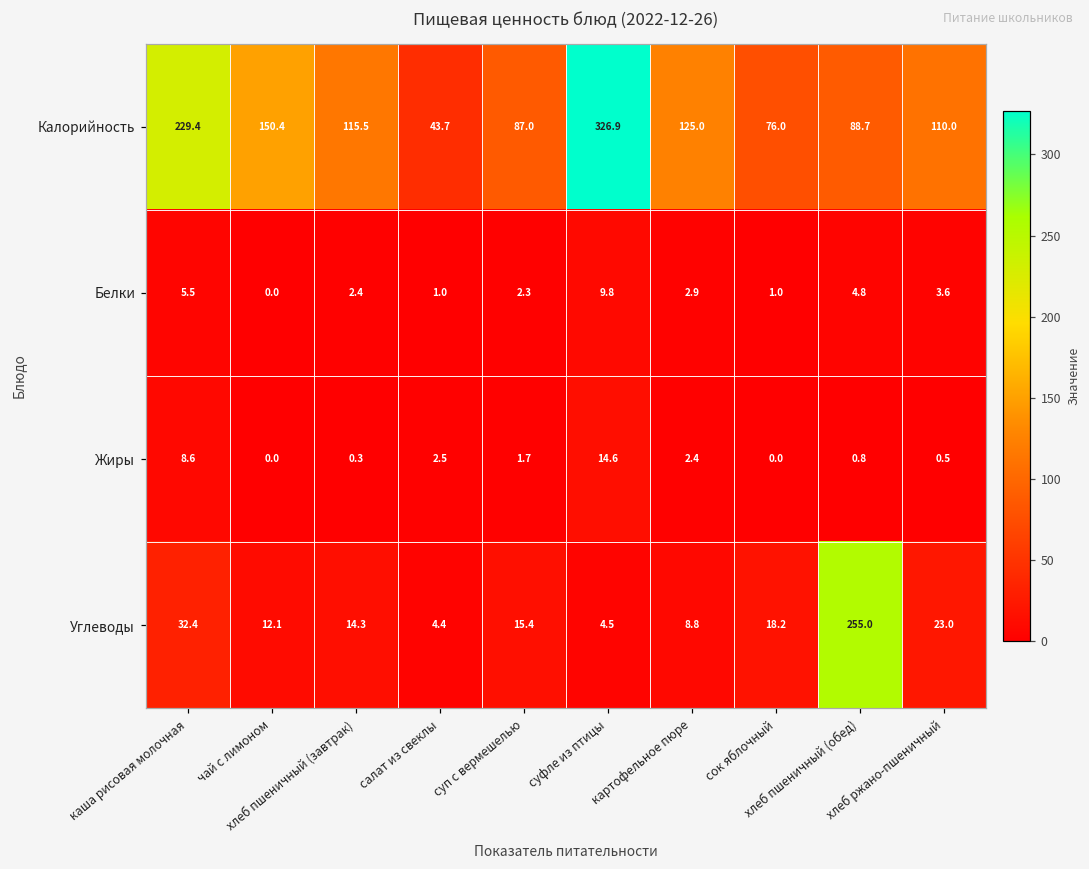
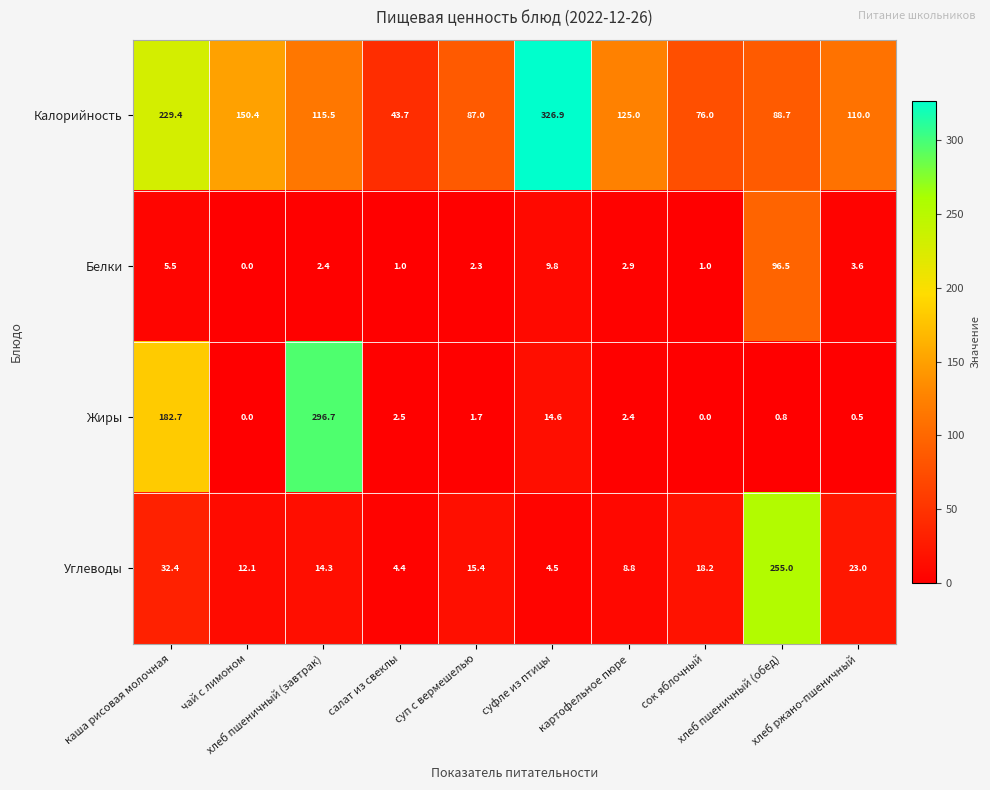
Белки, хлеб пшеничный (обед): 4.8 -> 96.5
Жиры, каша рисовая молочная: 8.6 -> 182.7
Жиры, хлеб пшеничный (завтрак): 0.3 -> 296.7
